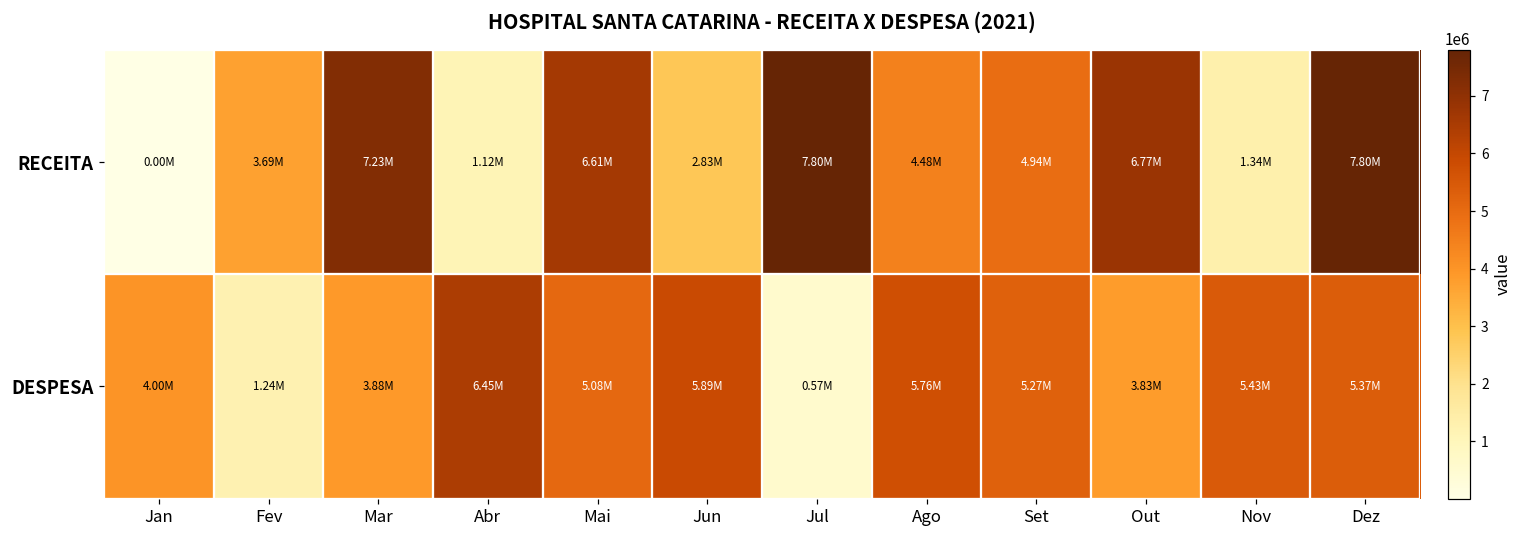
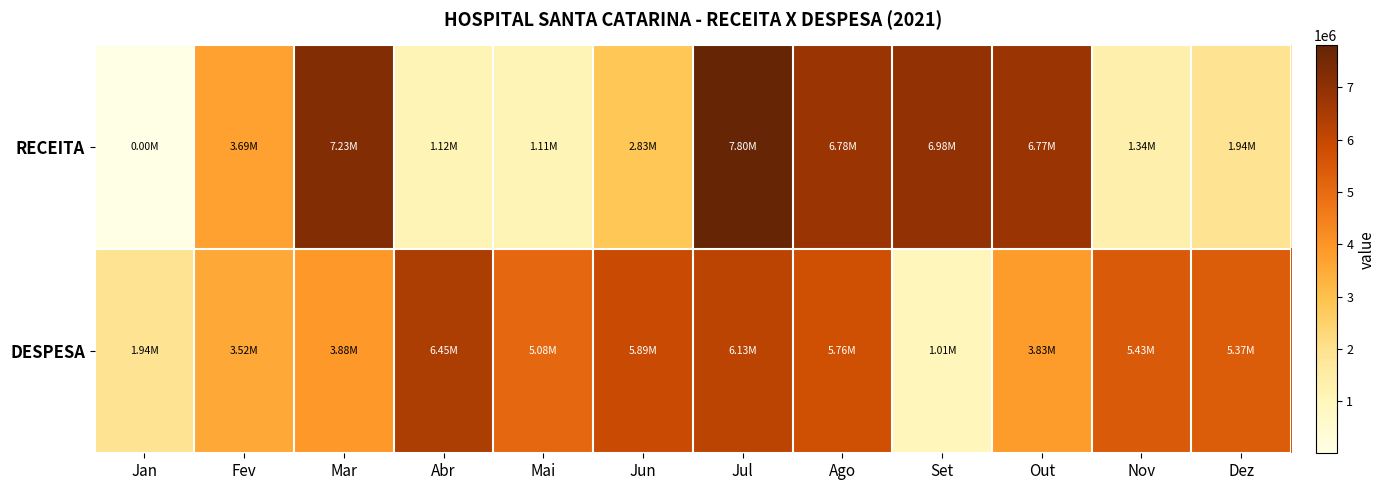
RECEITA, Mai: 6.61M -> 1.11M
RECEITA, Ago: 4.48M -> 6.78M
RECEITA, Set: 4.94M -> 6.98M
RECEITA, Dez: 7.80M -> 1.94M
DESPESA, Jan: 4.00M -> 1.94M
DESPESA, Fev: 1.24M -> 3.52M
DESPESA, Jul: 0.57M -> 6.13M
DESPESA, Set: 5.27M -> 1.01M
